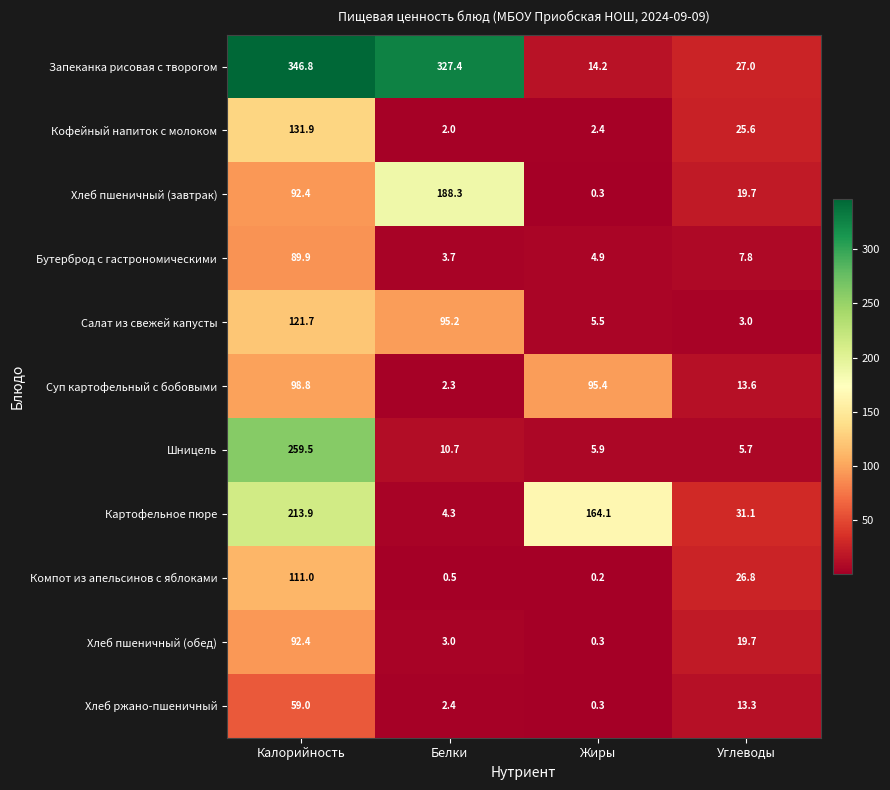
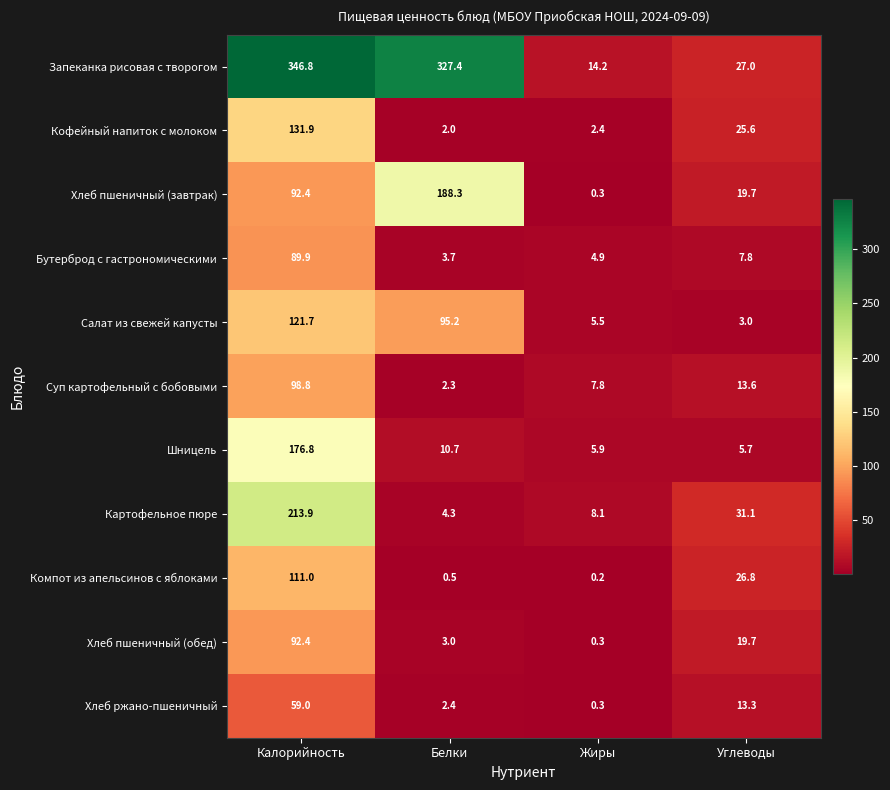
Суп картофельный с бобовыми, Жиры: 95.4 -> 7.8
Шницель, Калорийность: 259.5 -> 176.8
Картофельное пюре, Жиры: 164.1 -> 8.1
